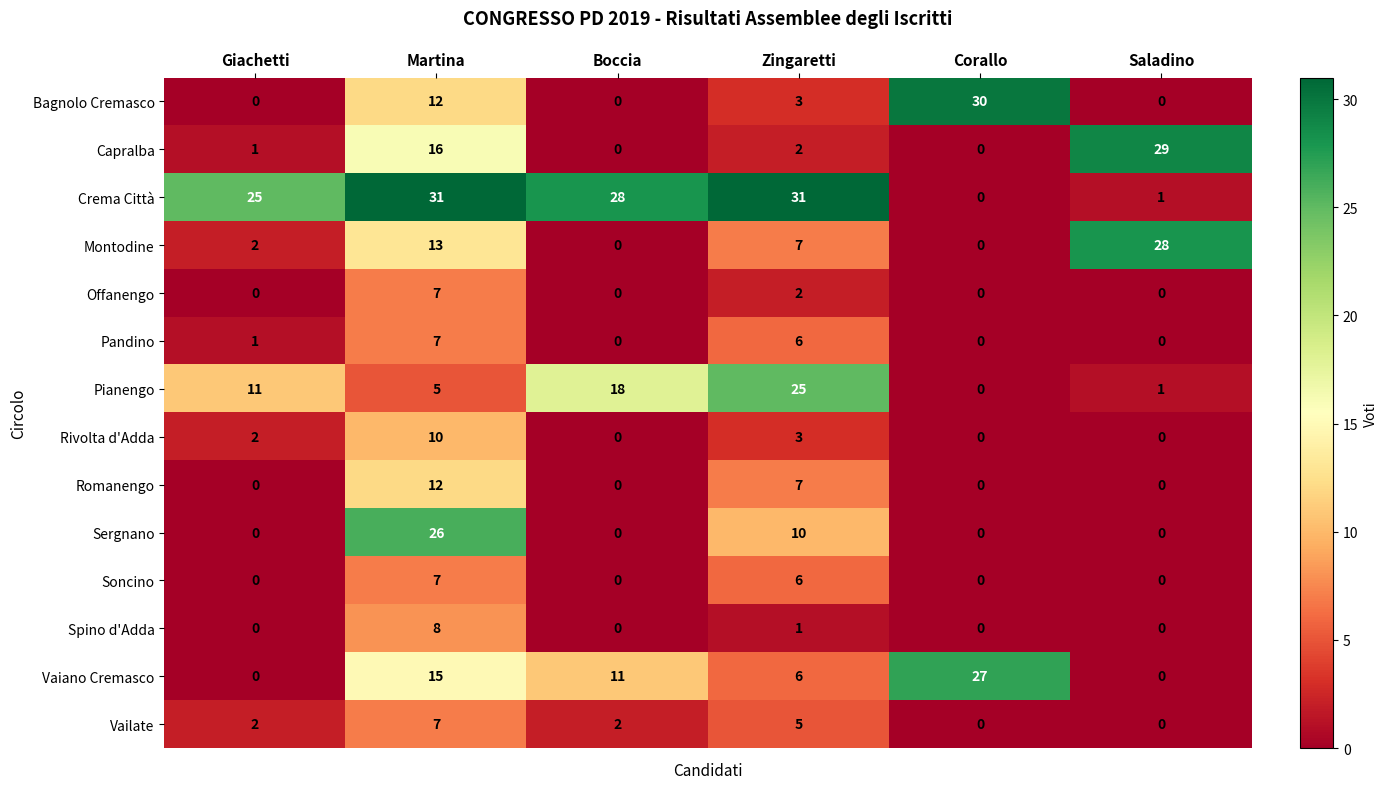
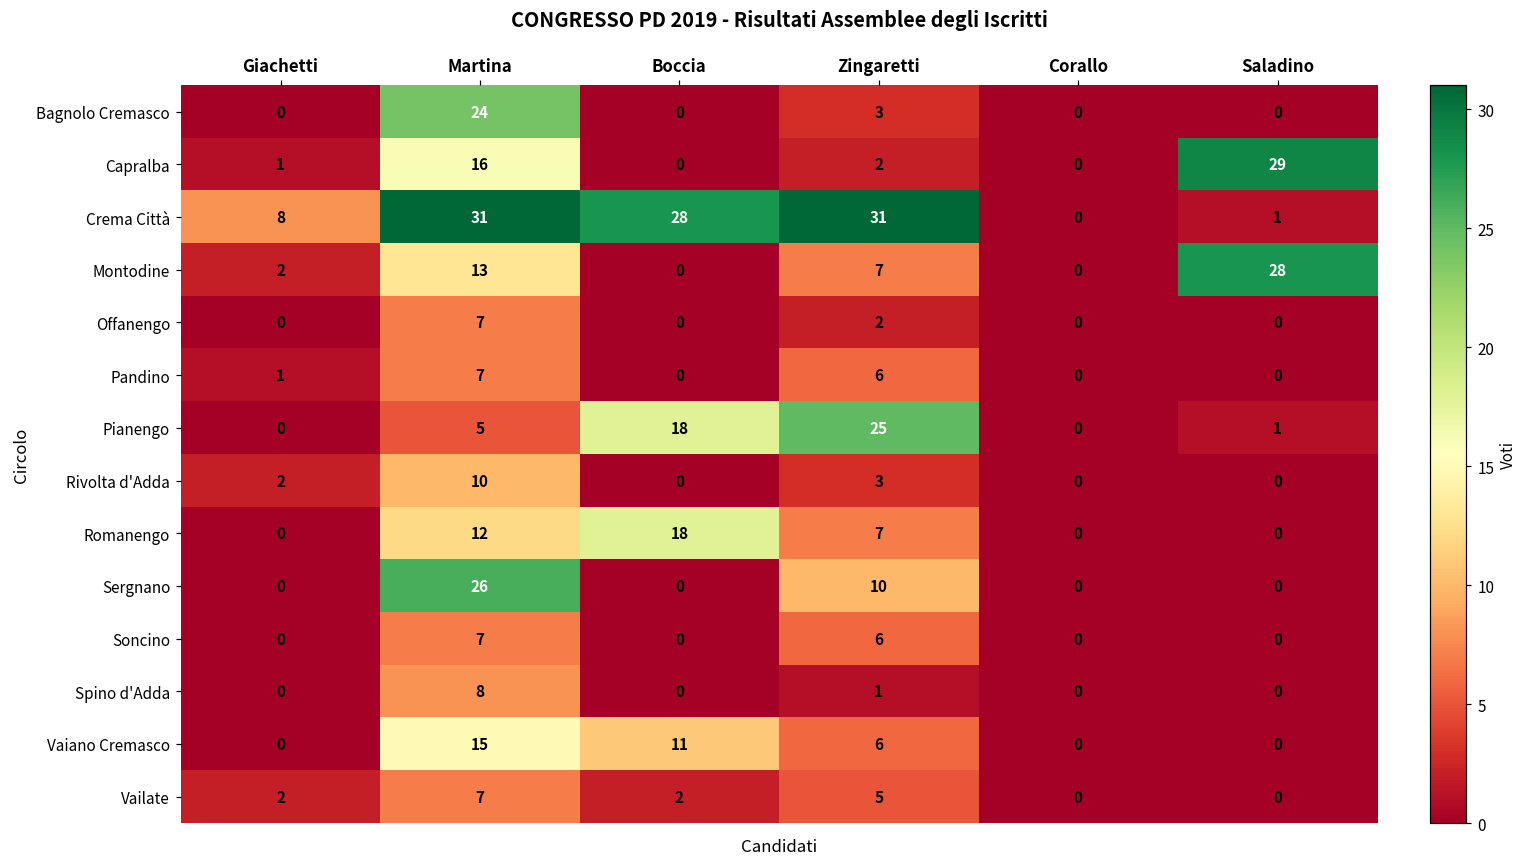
Bagnolo Cremasco, Martina: 12 -> 24
Bagnolo Cremasco, Corallo: 30 -> 0
Crema Città, Giachetti: 25 -> 8
Pianengo, Giachetti: 11 -> 0
Romanengo, Boccia: 0 -> 18
Vaiano Cremasco, Corallo: 27 -> 0
